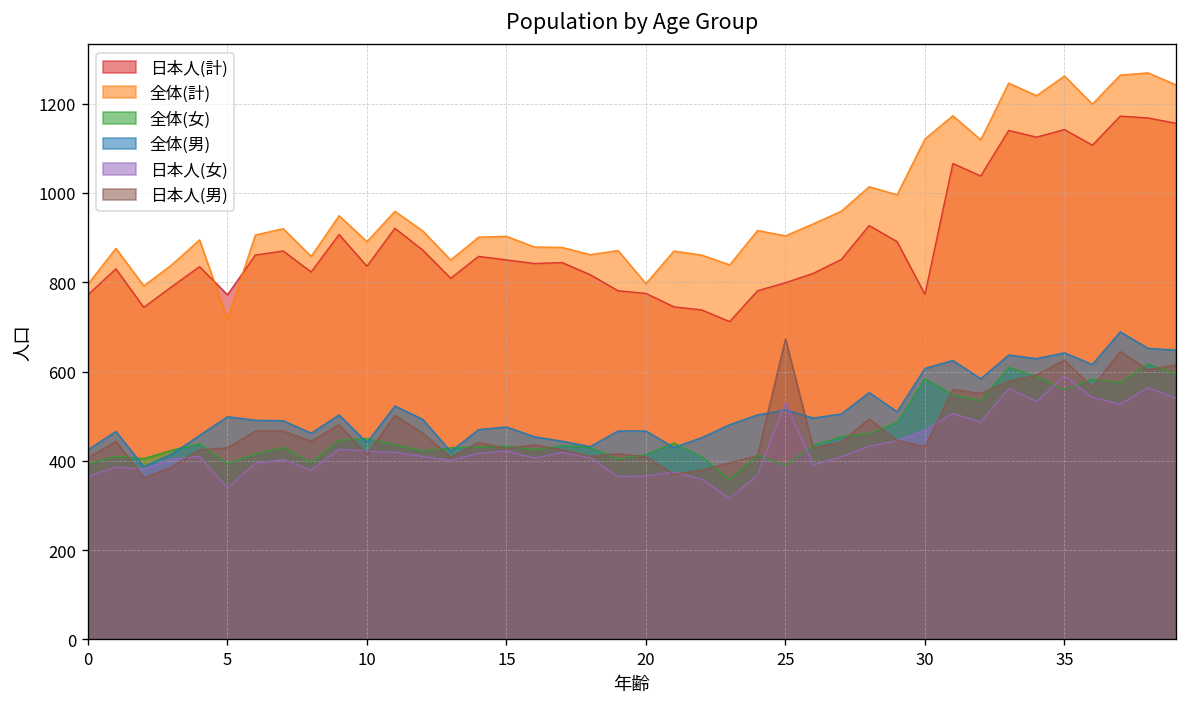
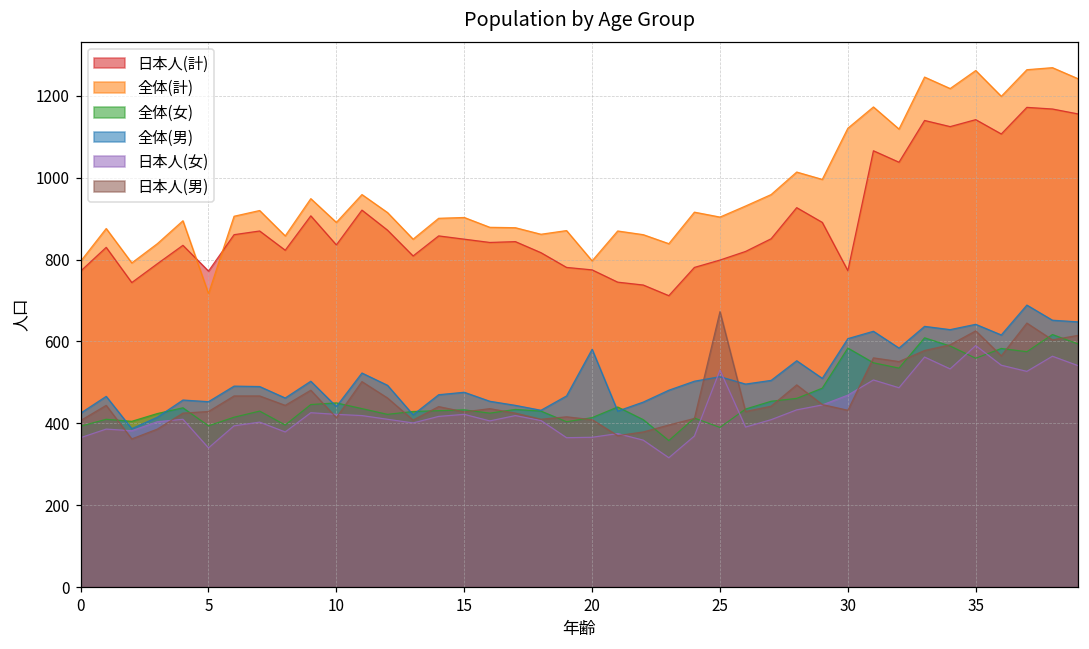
全体(男), 5: 500 -> 450
全体(男), 20: 470 -> 580
